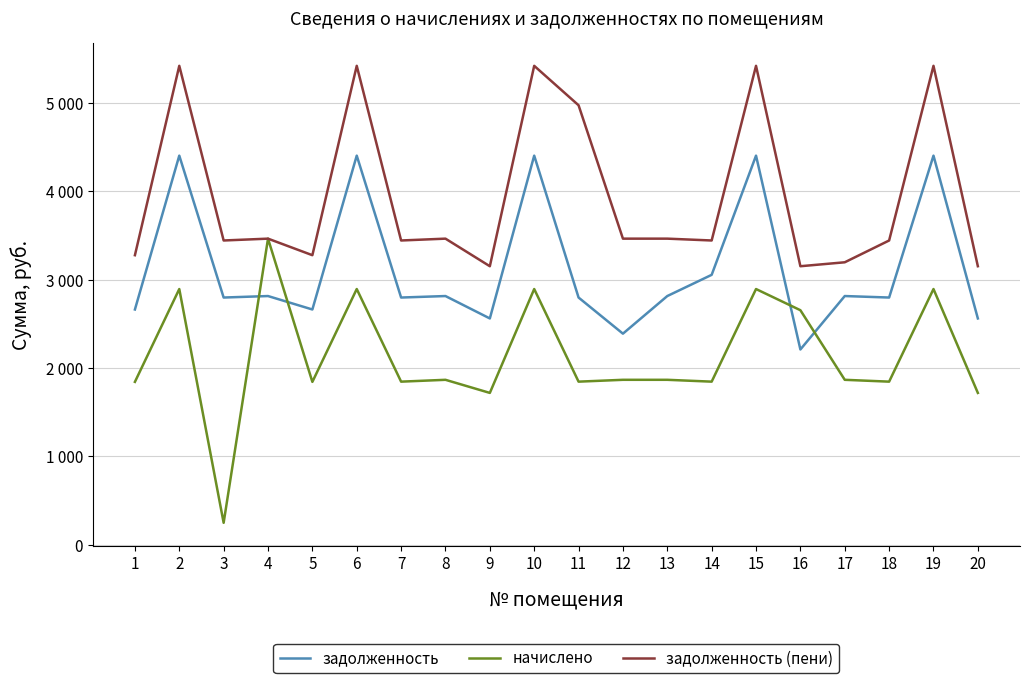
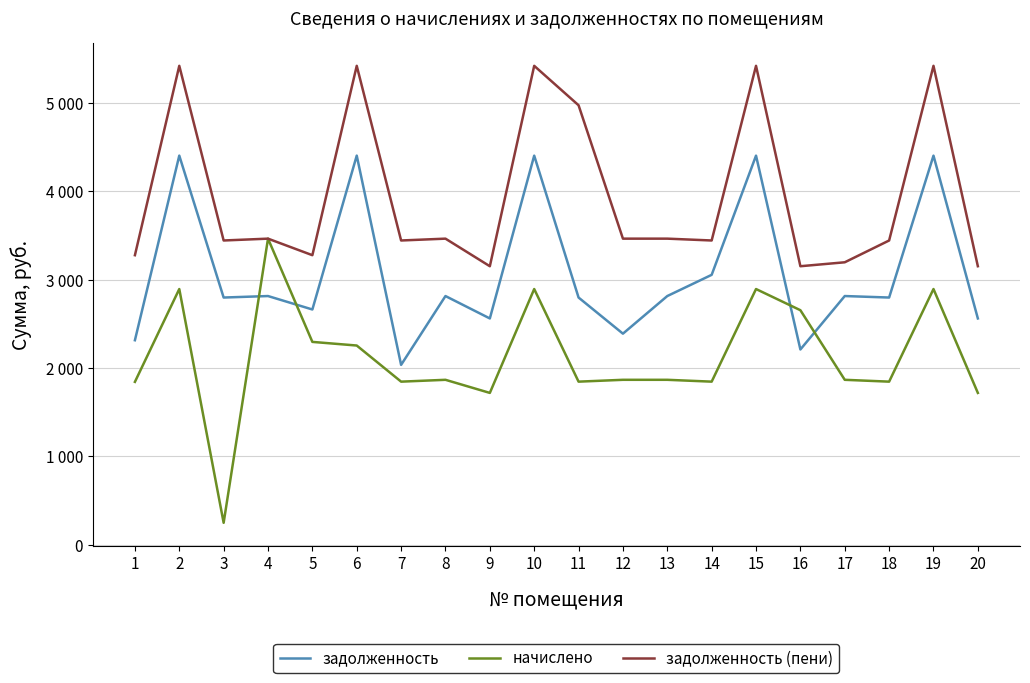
задолженность, 1: 2700 -> 2300
начислено, 5: 1800 -> 2300
начислено, 6: 2900 -> 2300
задолженность, 7: 2800 -> 2000
